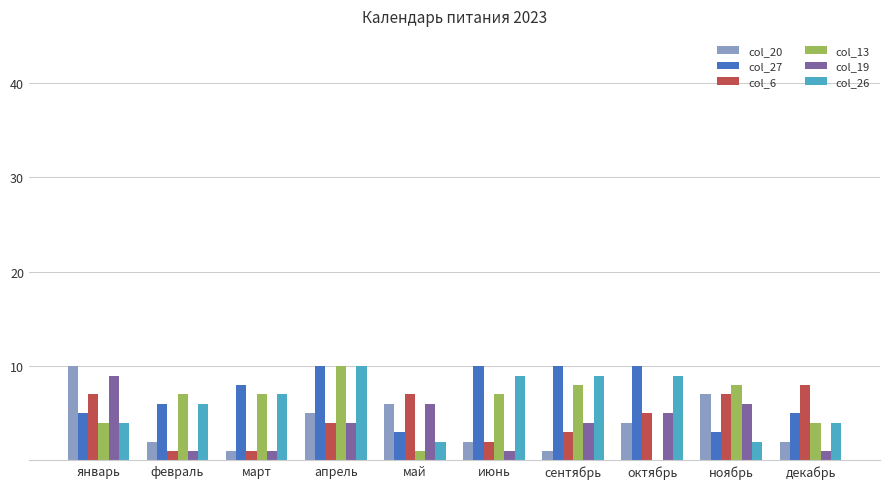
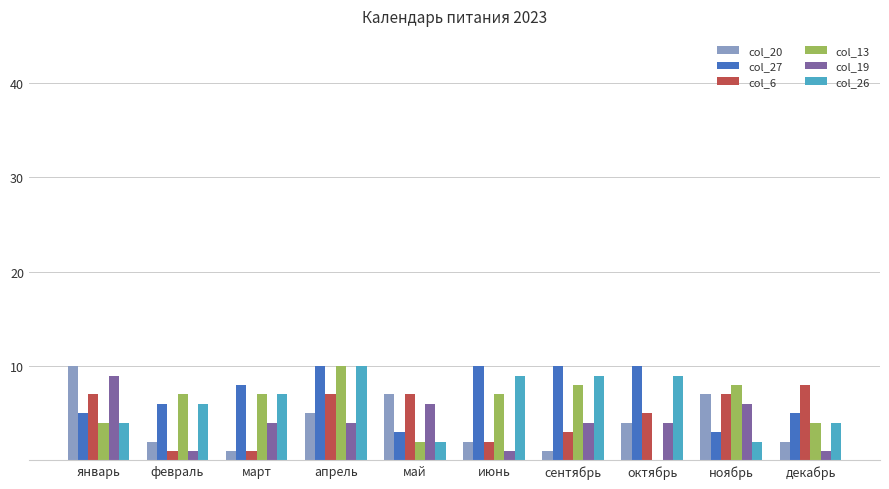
col_19, март: 1 -> 4
col_6, апрель: 4 -> 7
col_20, май: 6 -> 7
col_13, май: 1 -> 2
col_19, октябрь: 5 -> 4
